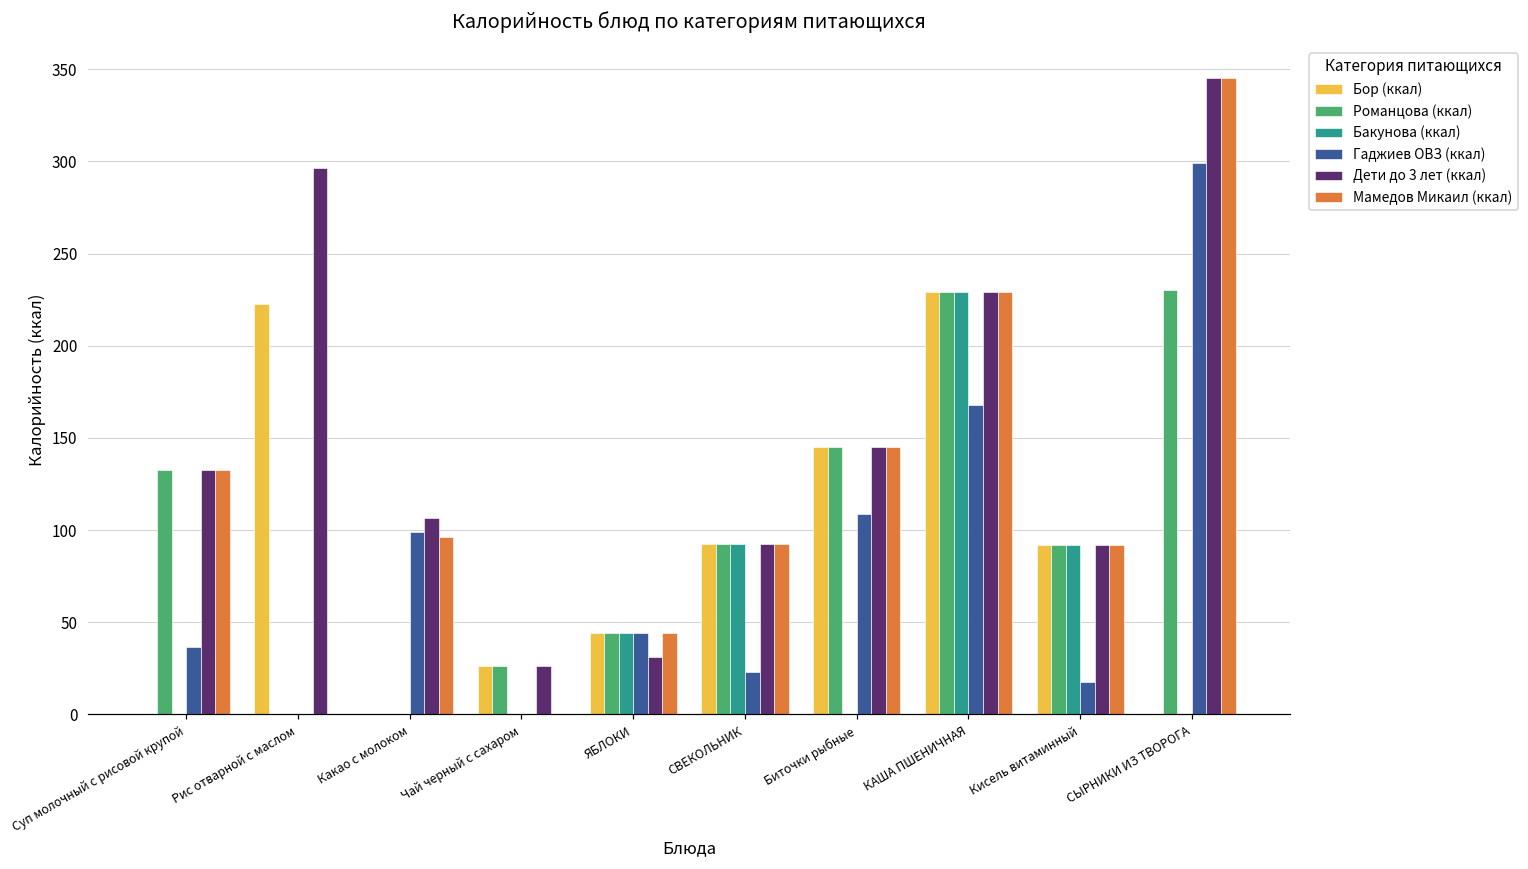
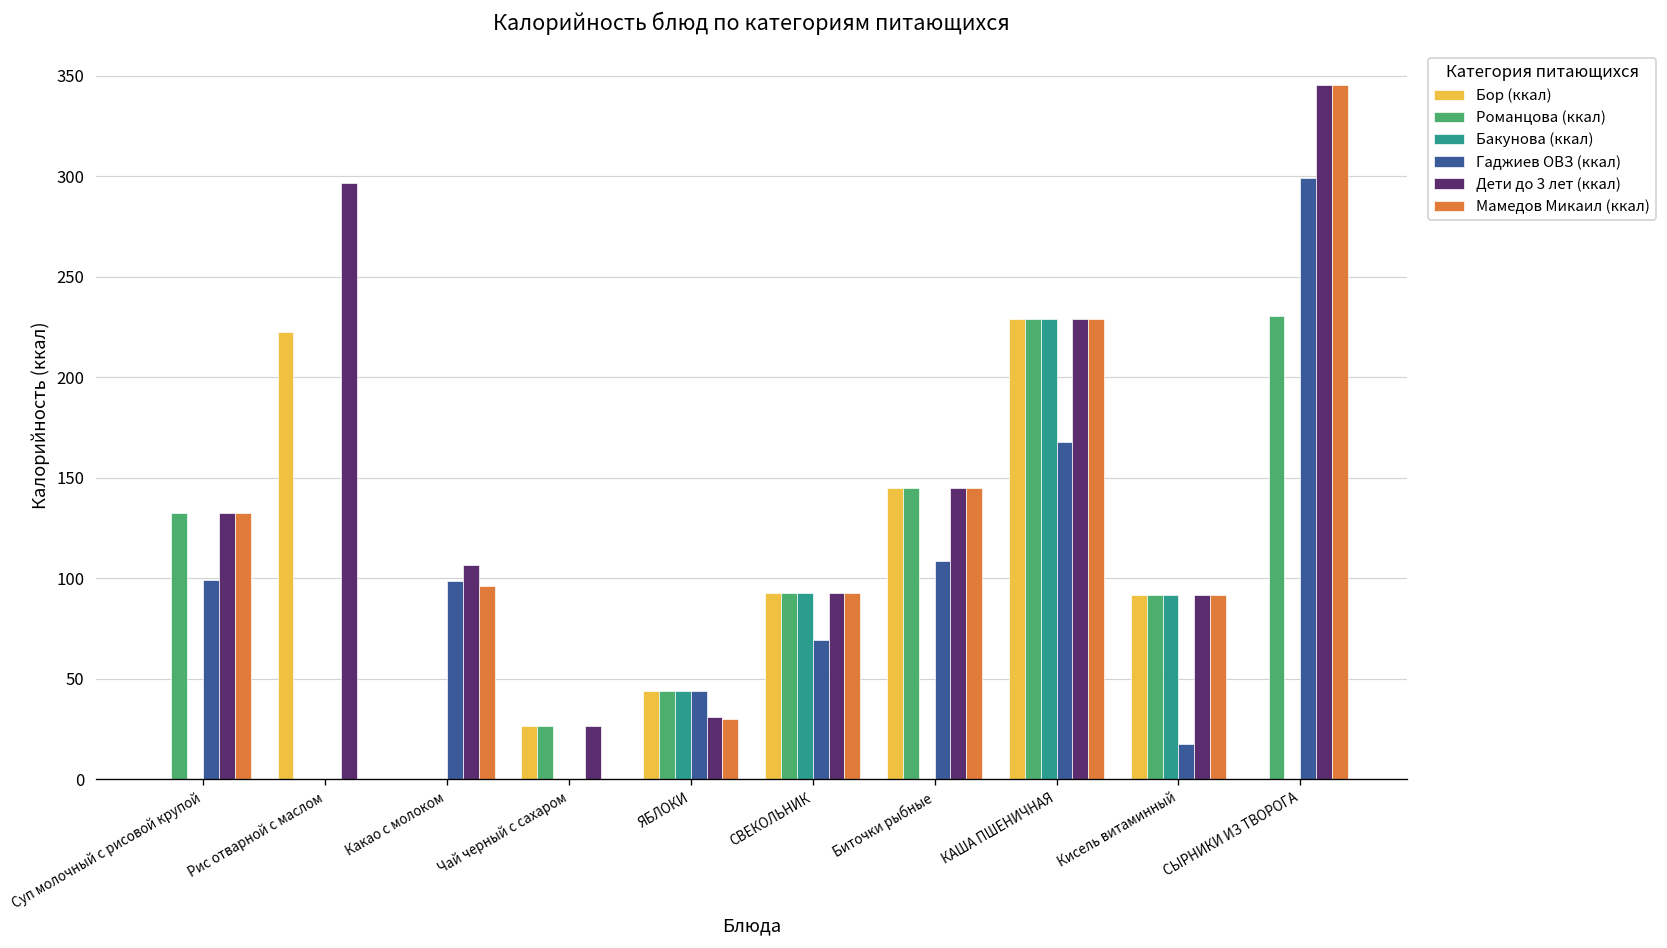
Гаджиев ОВЗ (ккал), Суп молочный с рисовой крупой: 36 -> 99
Мамедов Микаил (ккал), ЯБЛОКИ: 44 -> 30
Гаджиев ОВЗ (ккал), СВЕКОЛЬНИК: 23 -> 69
